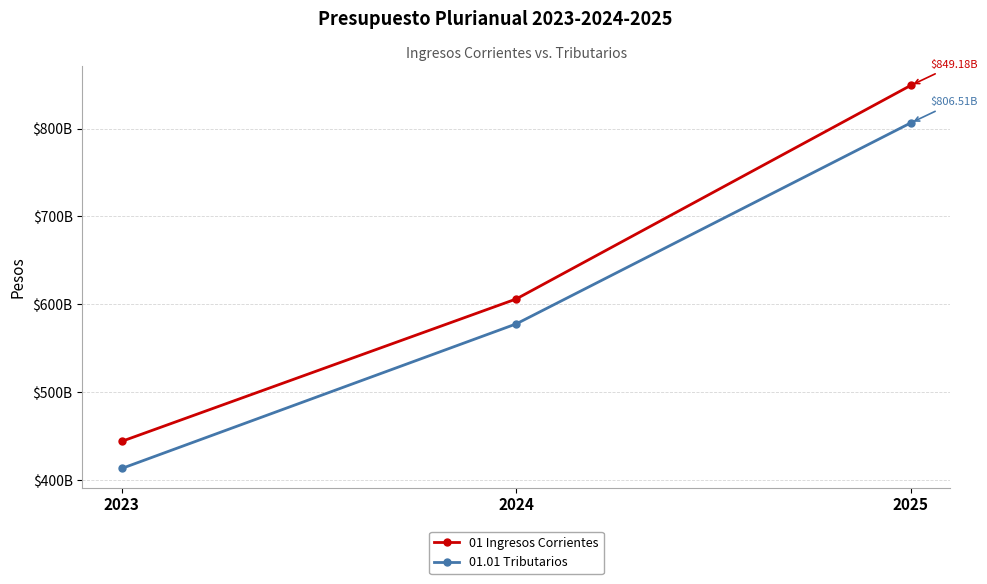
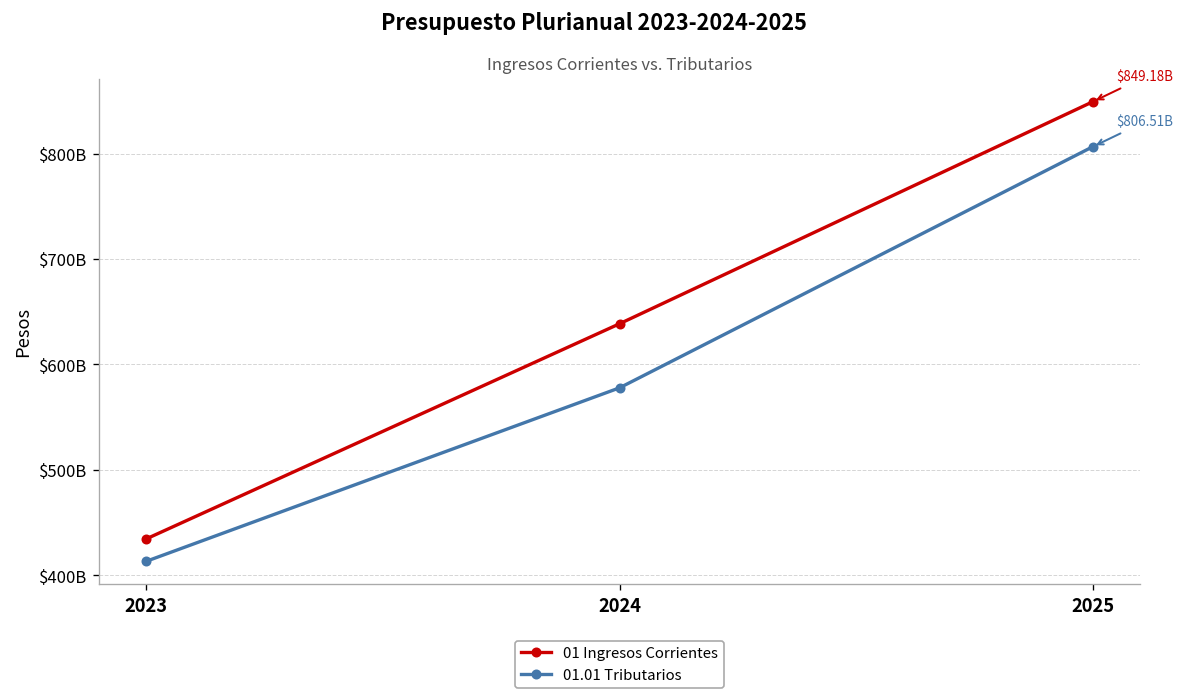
01 Ingresos Corrientes, 2023: $440000000000 -> $430000000000
01 Ingresos Corrientes, 2024: $610000000000 -> $640000000000
